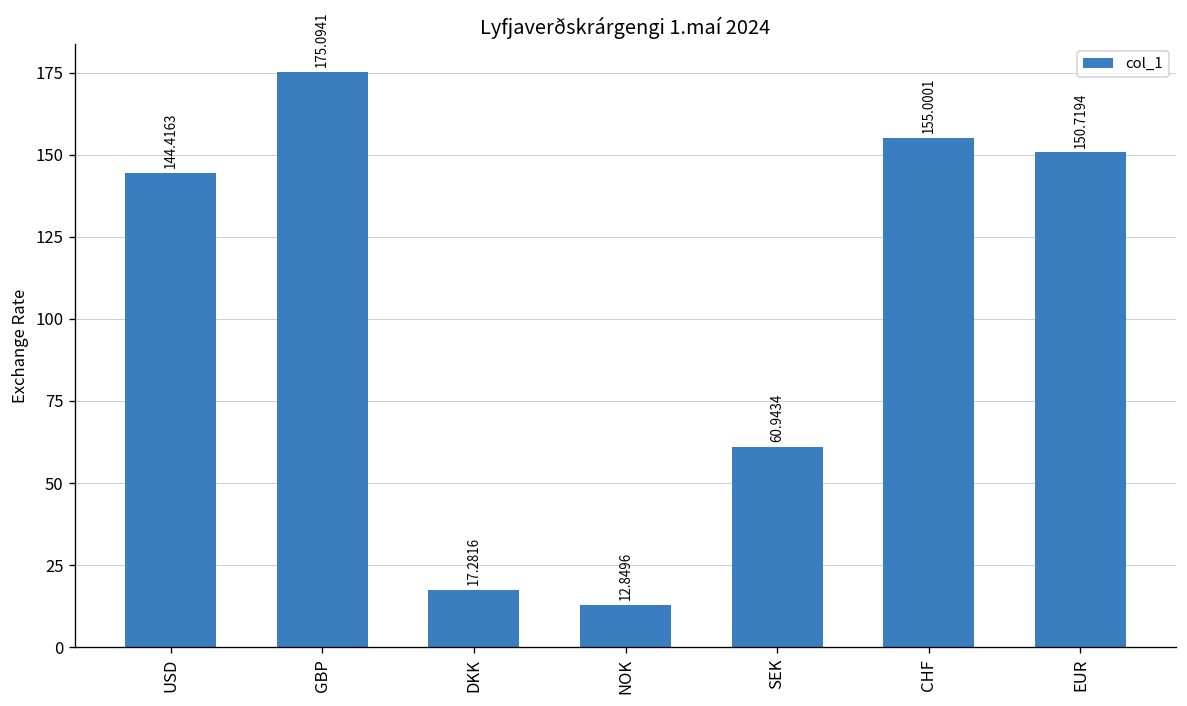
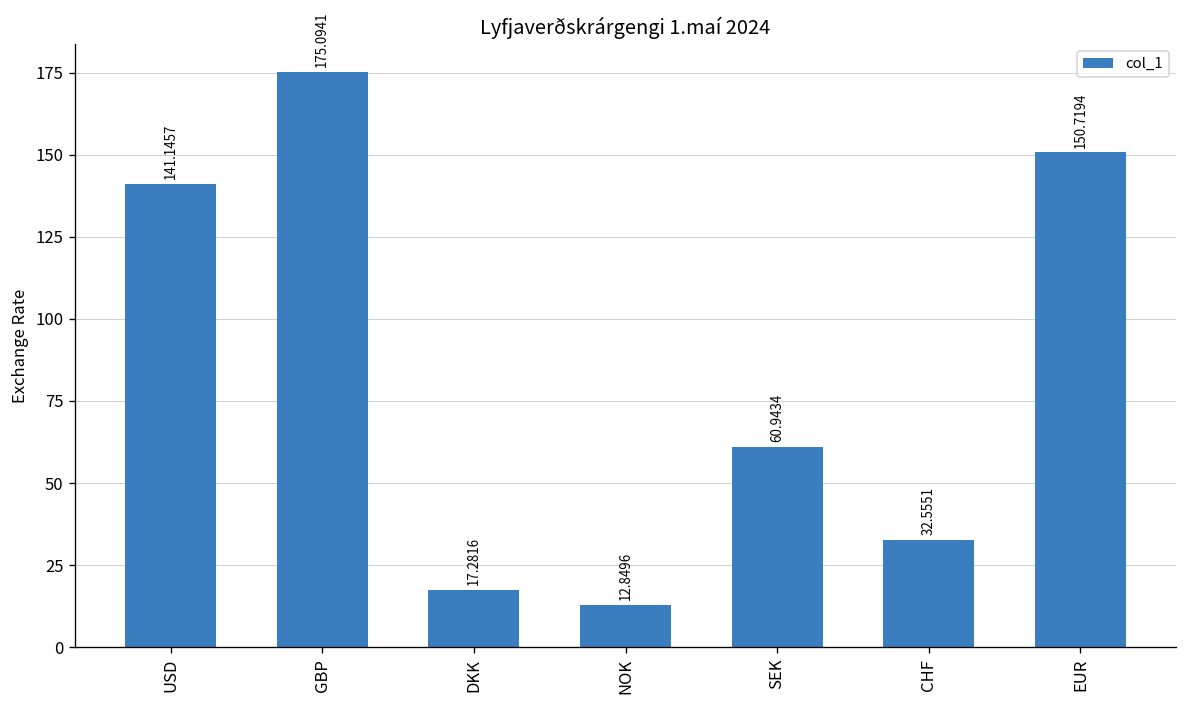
USD: 144.4163 -> 141.1457
CHF: 155.0001 -> 32.5551
